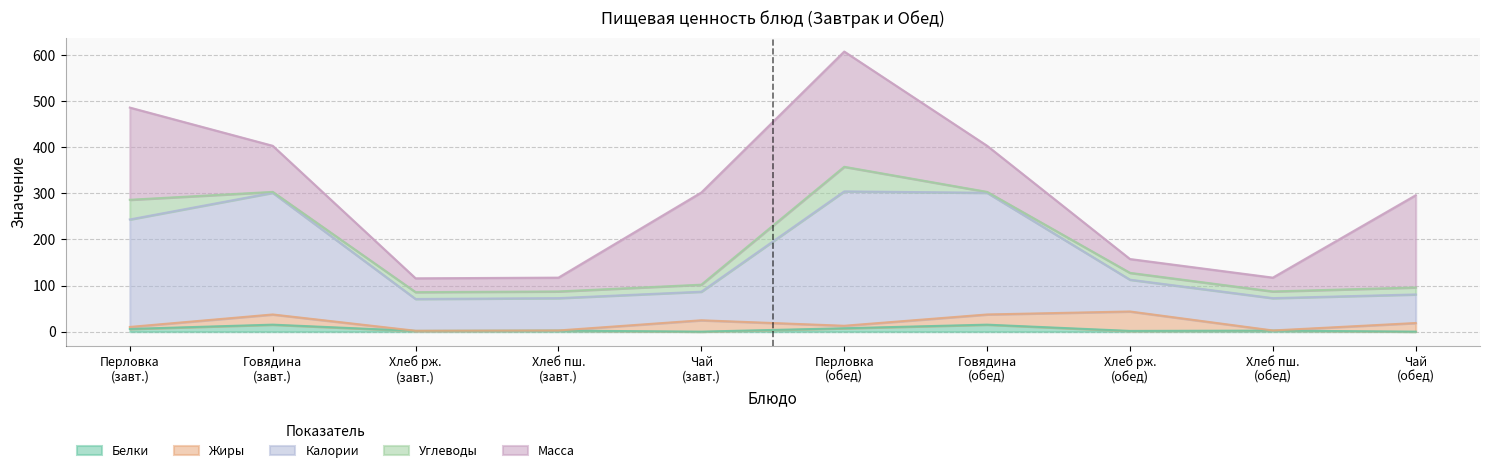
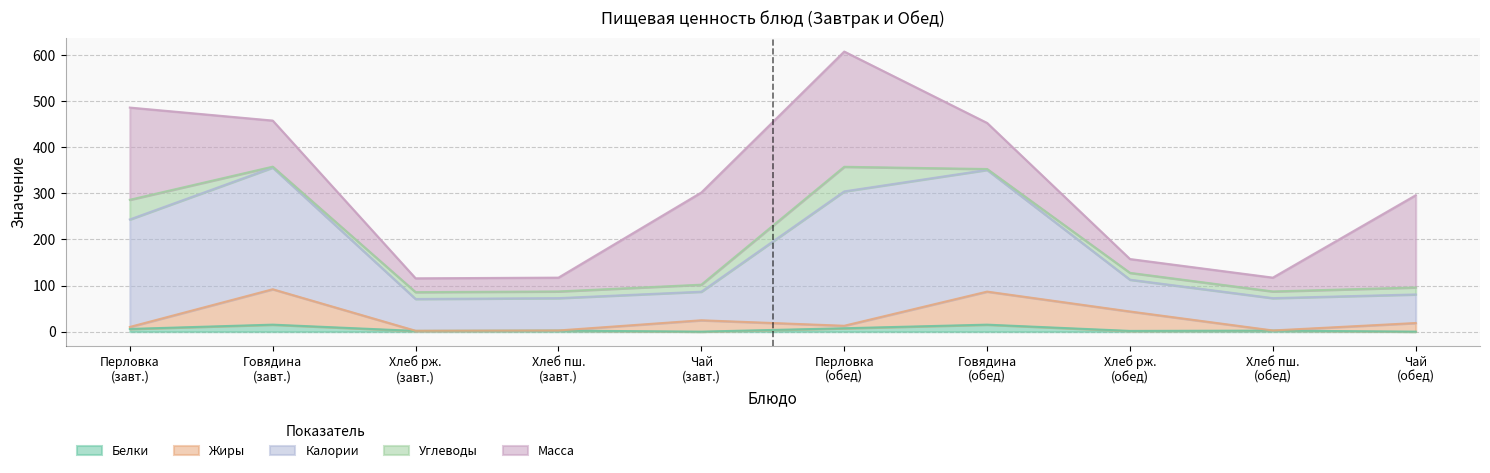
Жиры, Говядина (завт.): 20 -> 80
Жиры, Говядина (обед): 20 -> 70
